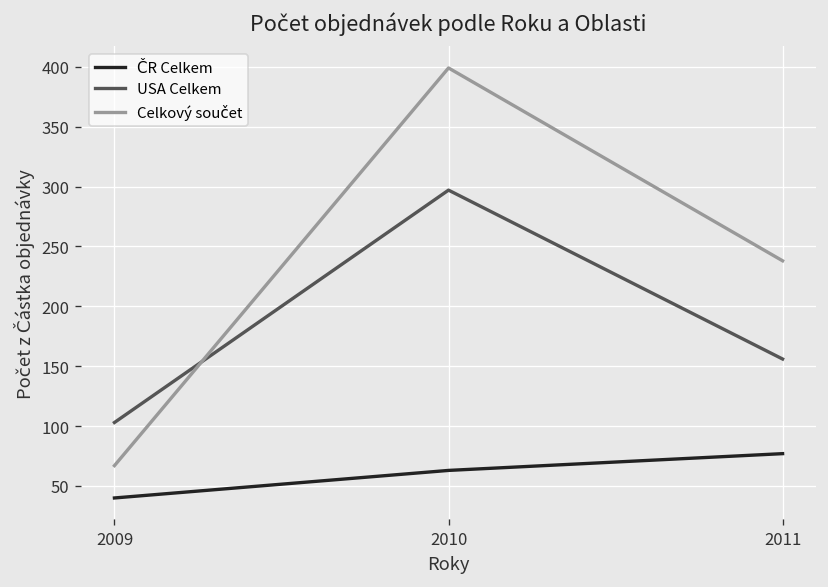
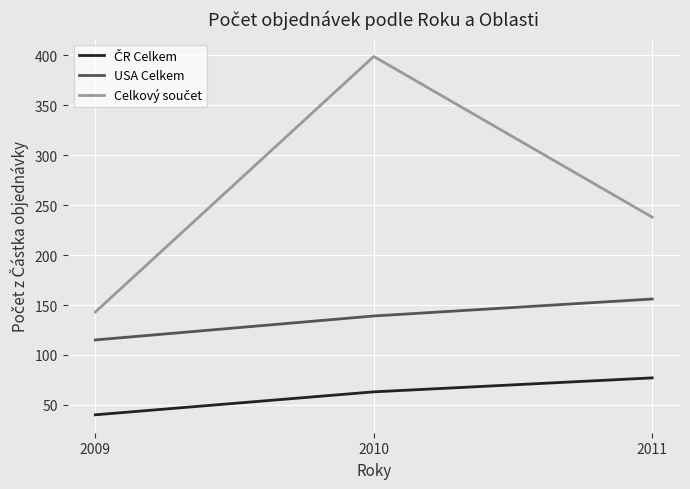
USA Celkem, 2009: 100 -> 120
Celkový součet, 2009: 70 -> 140
USA Celkem, 2010: 300 -> 140
